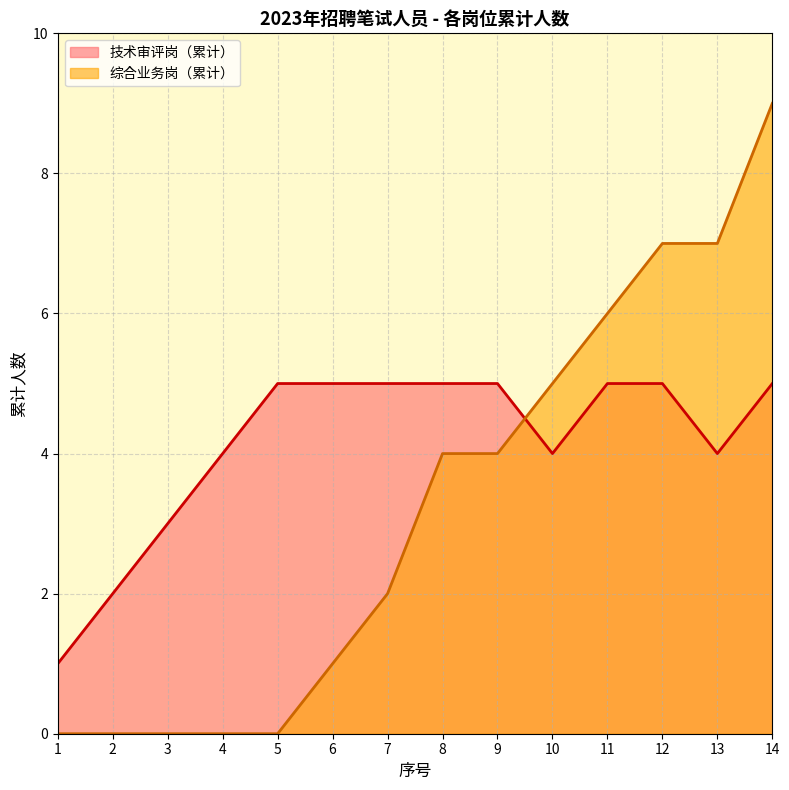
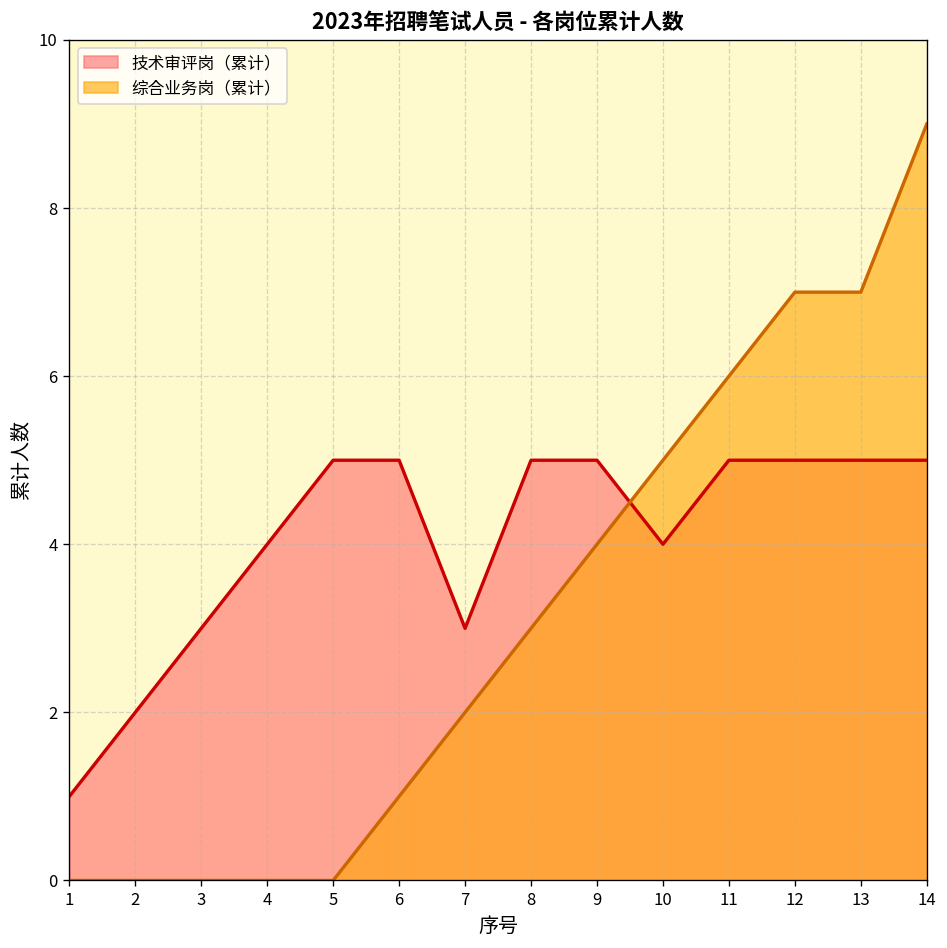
技术审评岗（累计）, 7: 5 -> 3
综合业务岗（累计）, 8: 4 -> 3
技术审评岗（累计）, 13: 4 -> 5
